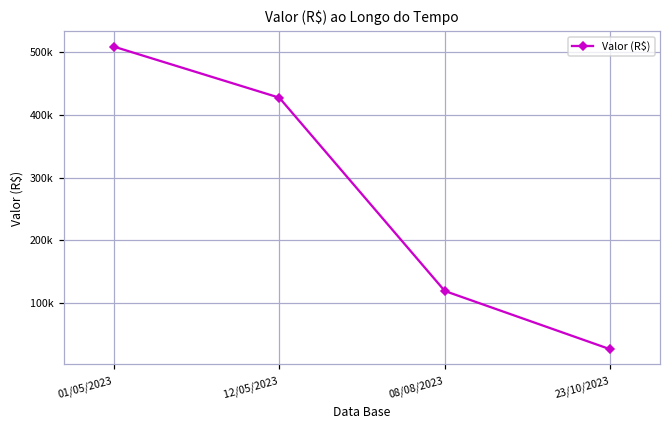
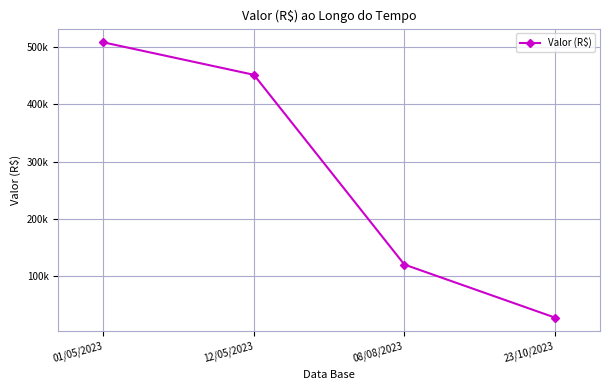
12/05/2023: 430000 -> 450000
